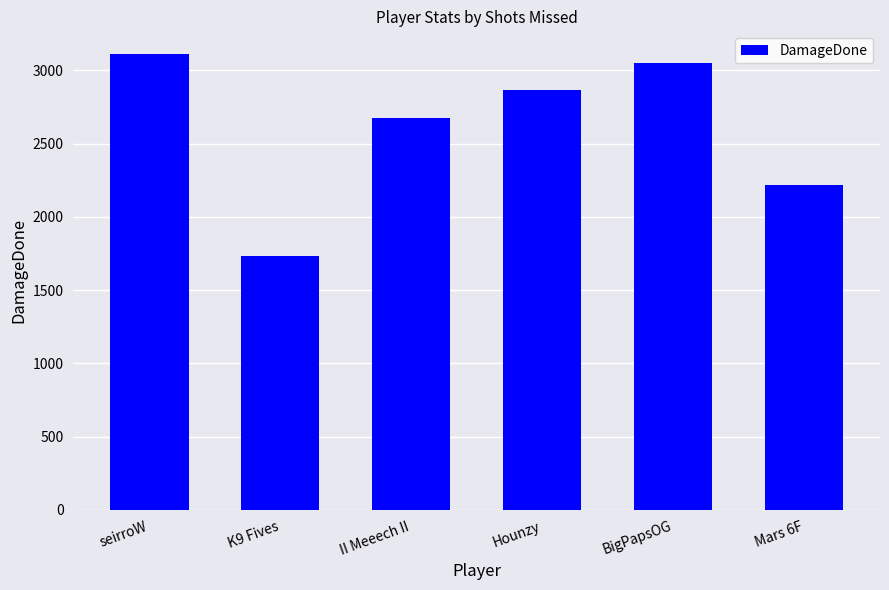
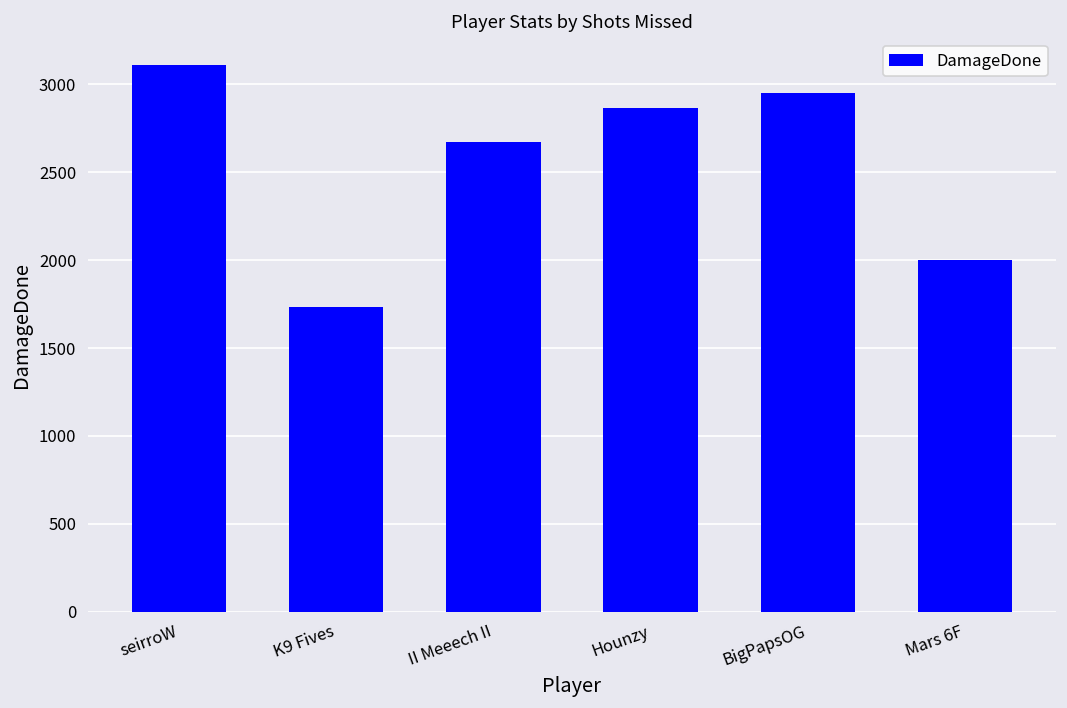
BigPapsOG: 3050 -> 2950
Mars 6F: 2220 -> 2000
